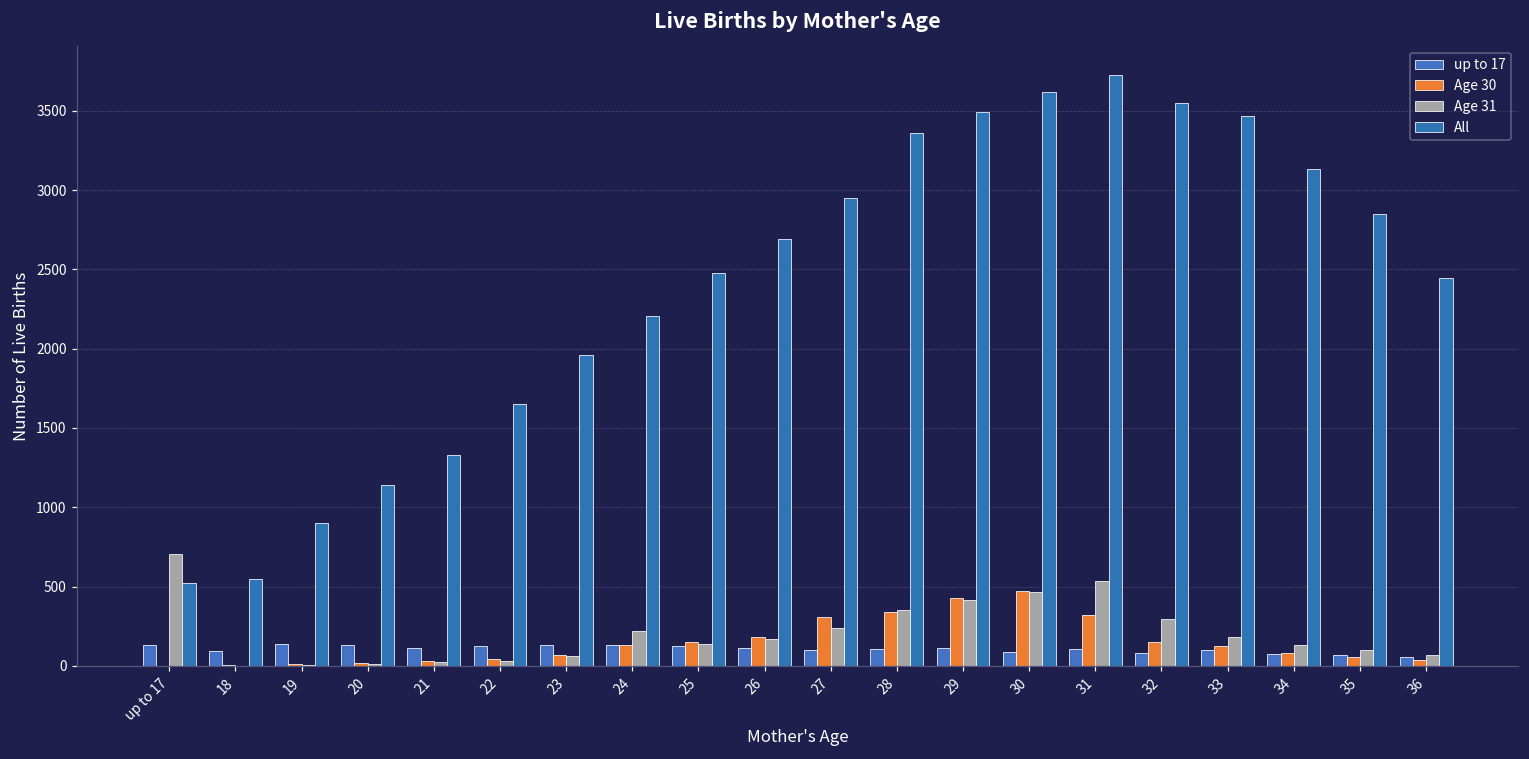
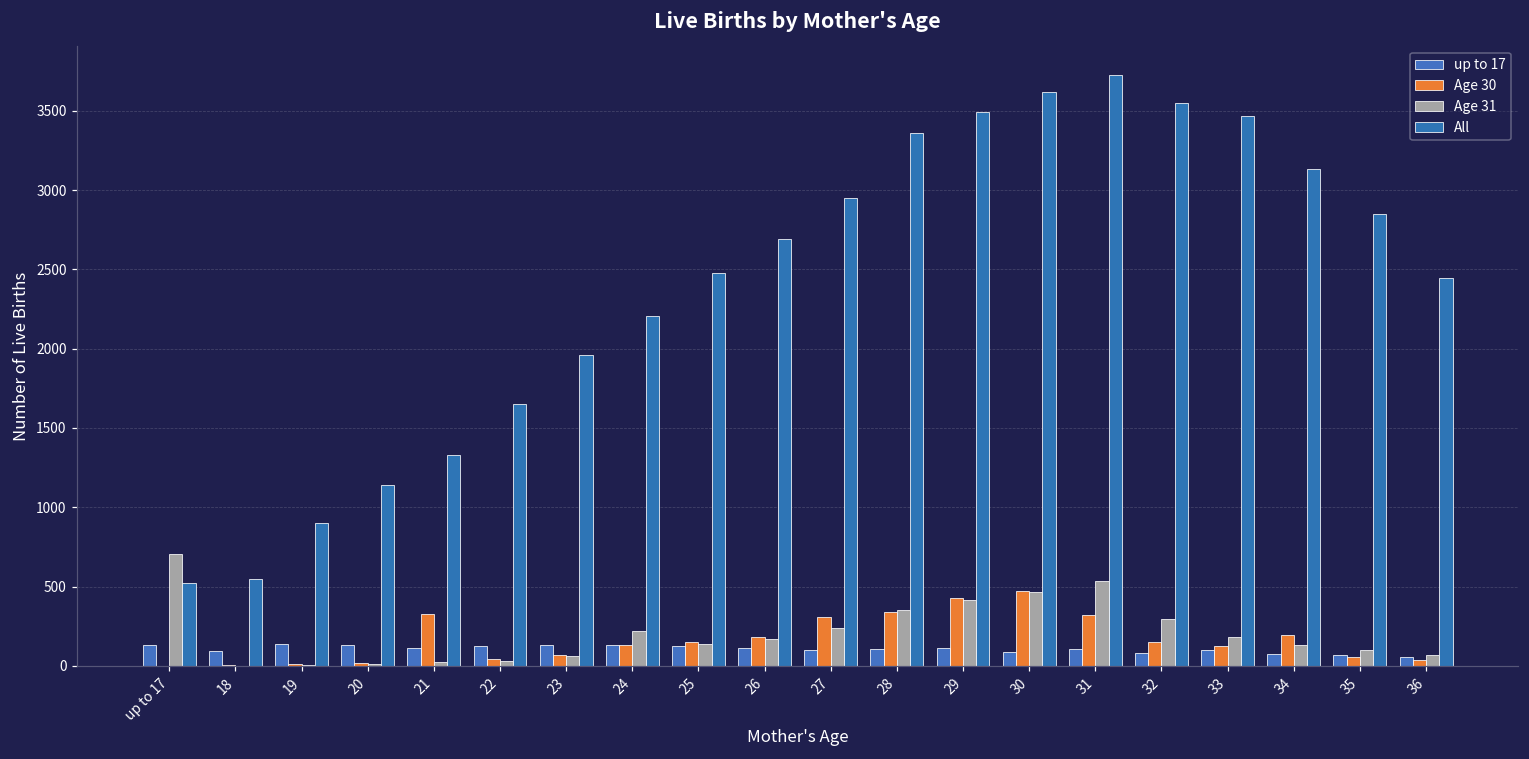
Age 30, 21: 30 -> 330
Age 30, 34: 80 -> 200
